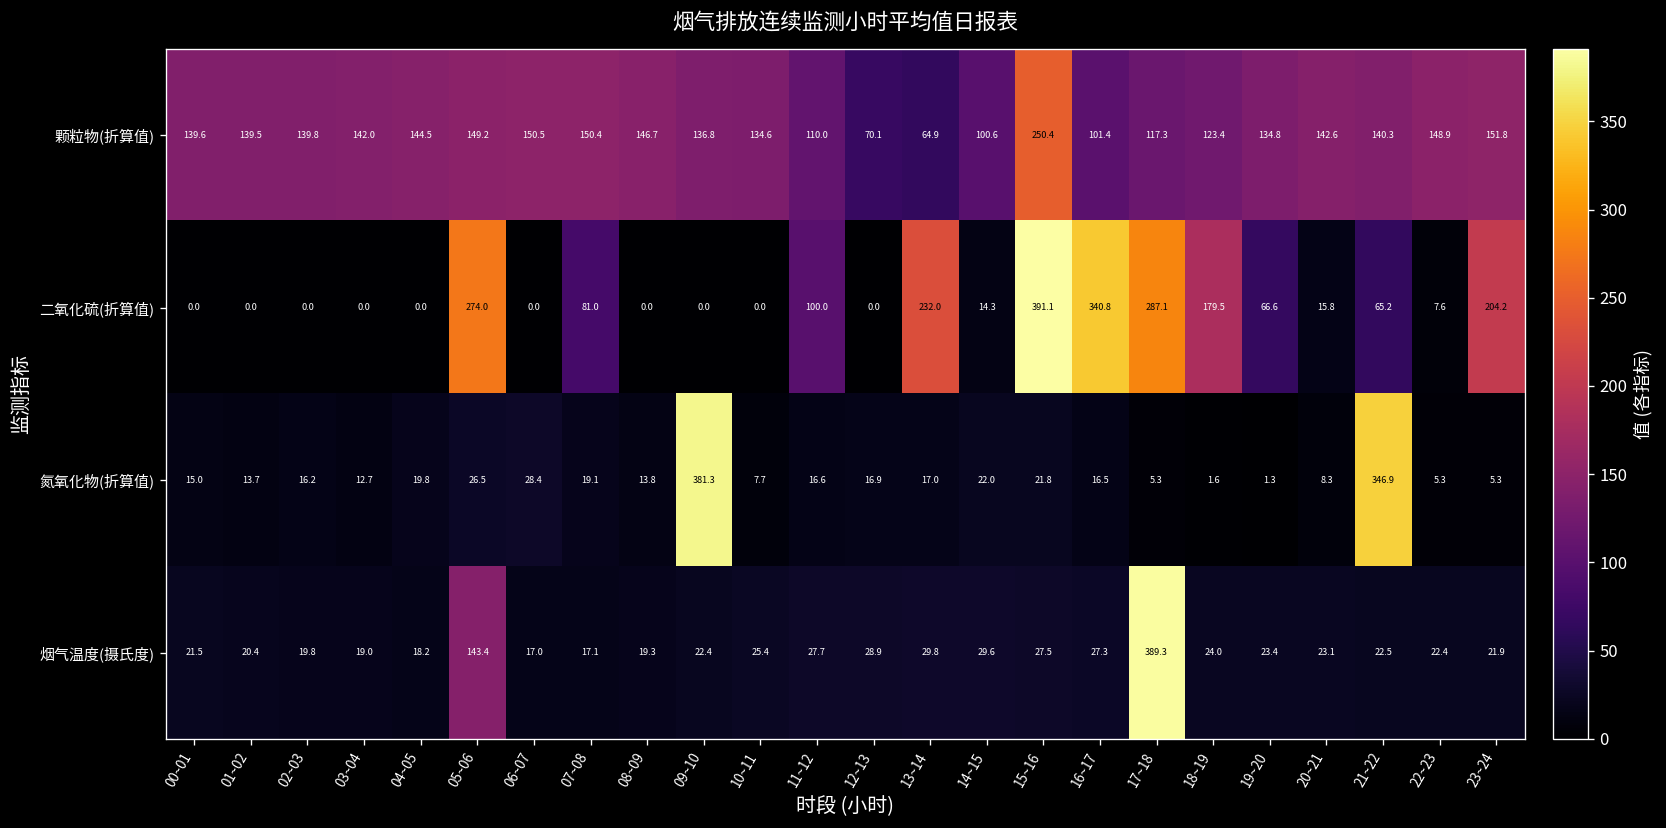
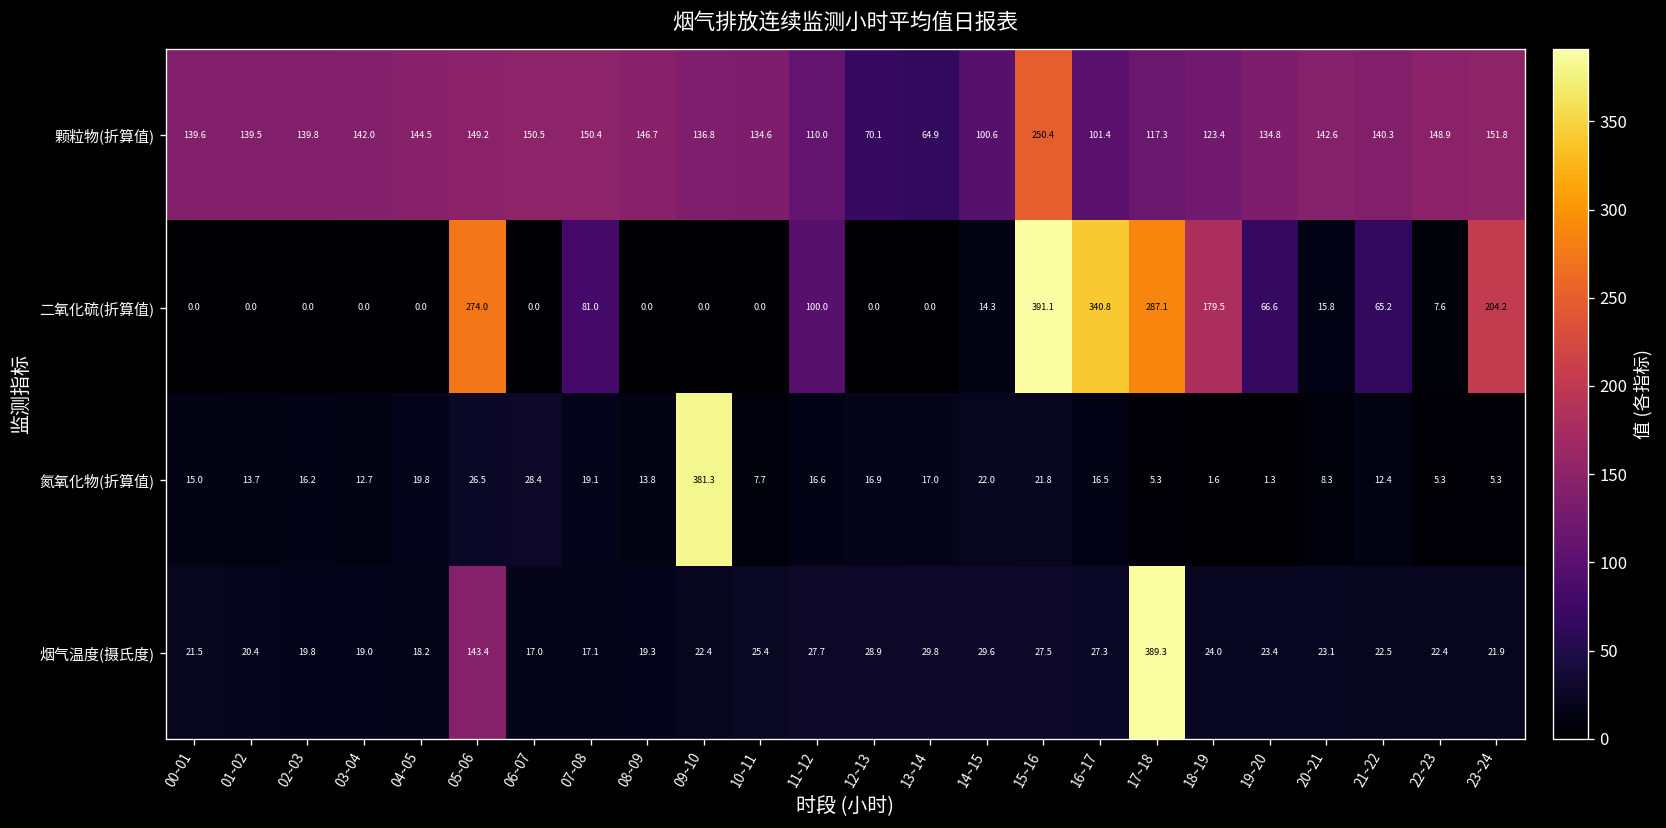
二氧化硫(折算值), 13~14: 232.0 -> 0.0
氮氧化物(折算值), 21~22: 346.9 -> 12.4
